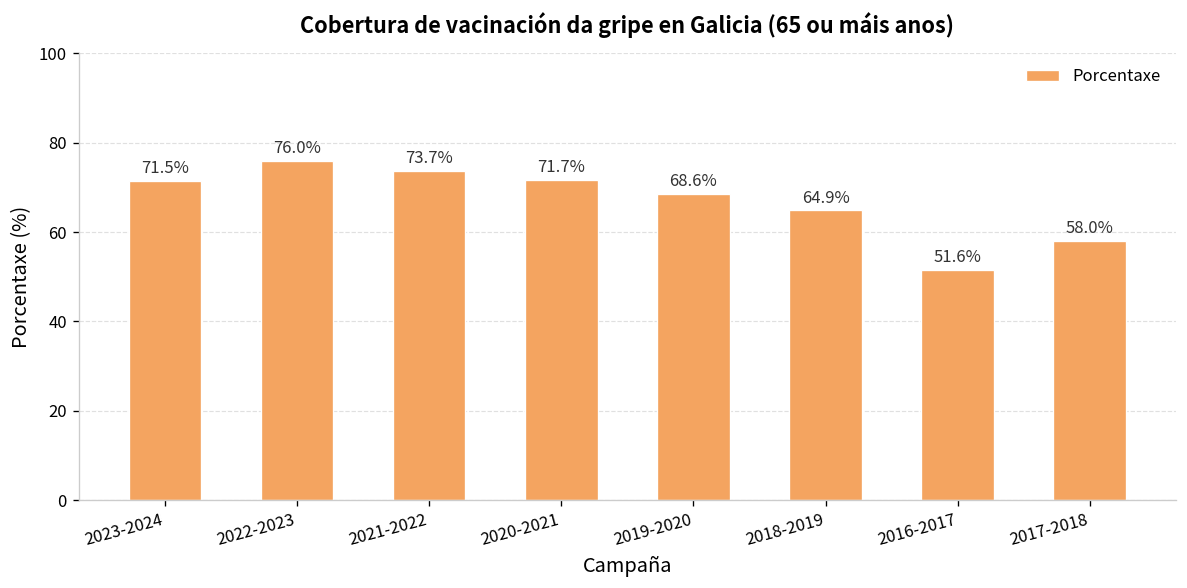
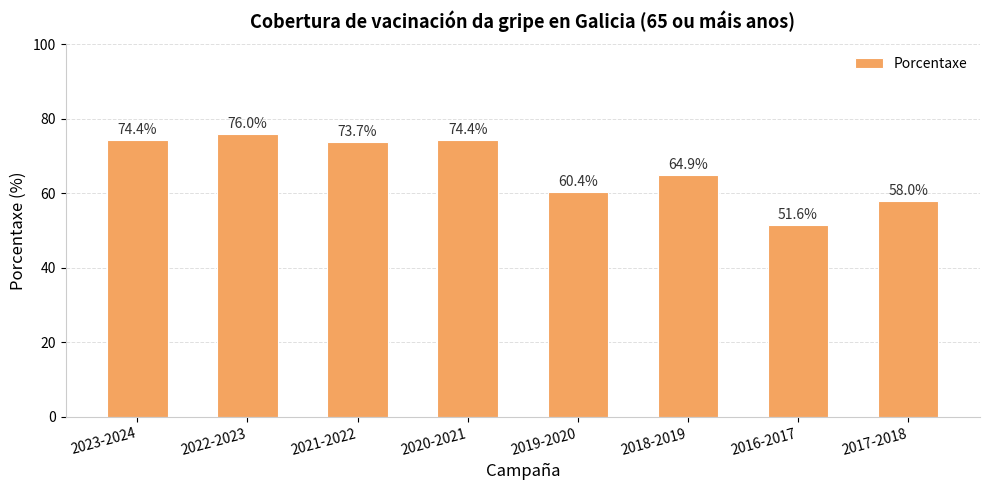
2023-2024: 71.5% -> 74.4%
2020-2021: 71.7% -> 74.4%
2019-2020: 68.6% -> 60.4%
